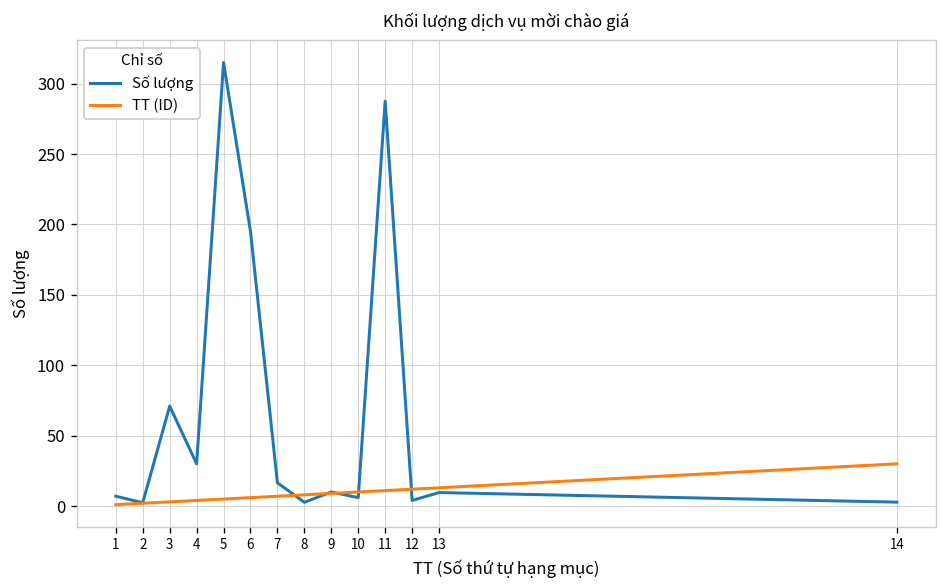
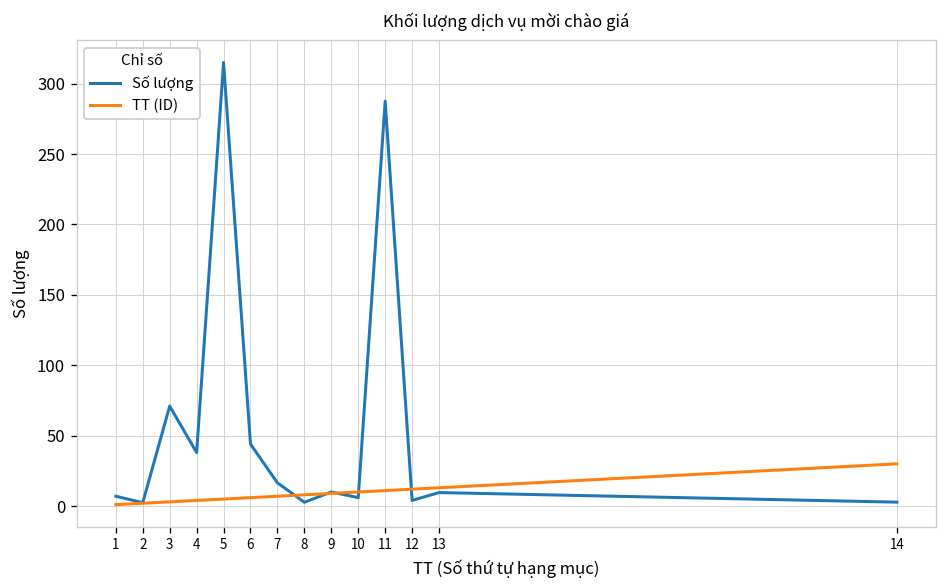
Số lượng, 4: 30 -> 38
Số lượng, 6: 195 -> 44
